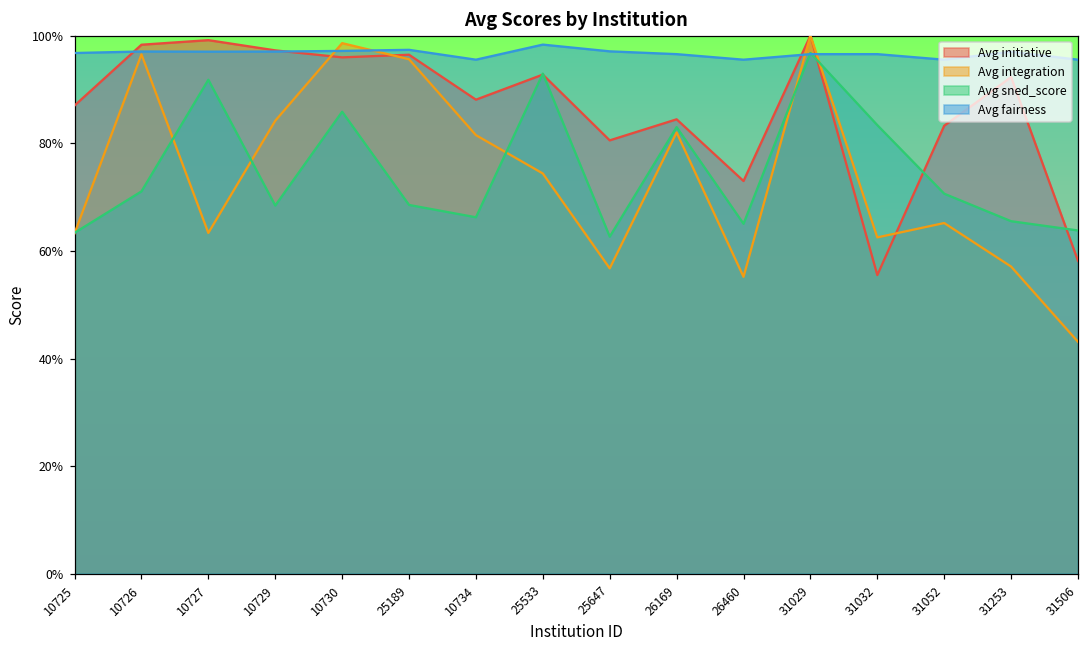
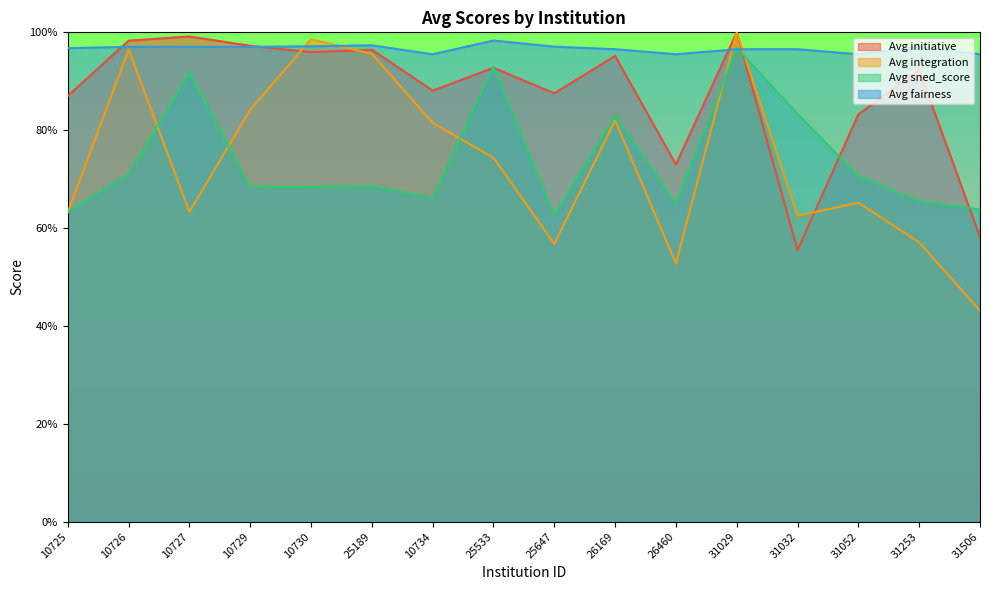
Avg sned_score, 10730: 86% -> 68%
Avg initiative, 25647: 81% -> 88%
Avg initiative, 26169: 84% -> 95%
Avg integration, 26460: 55% -> 53%
